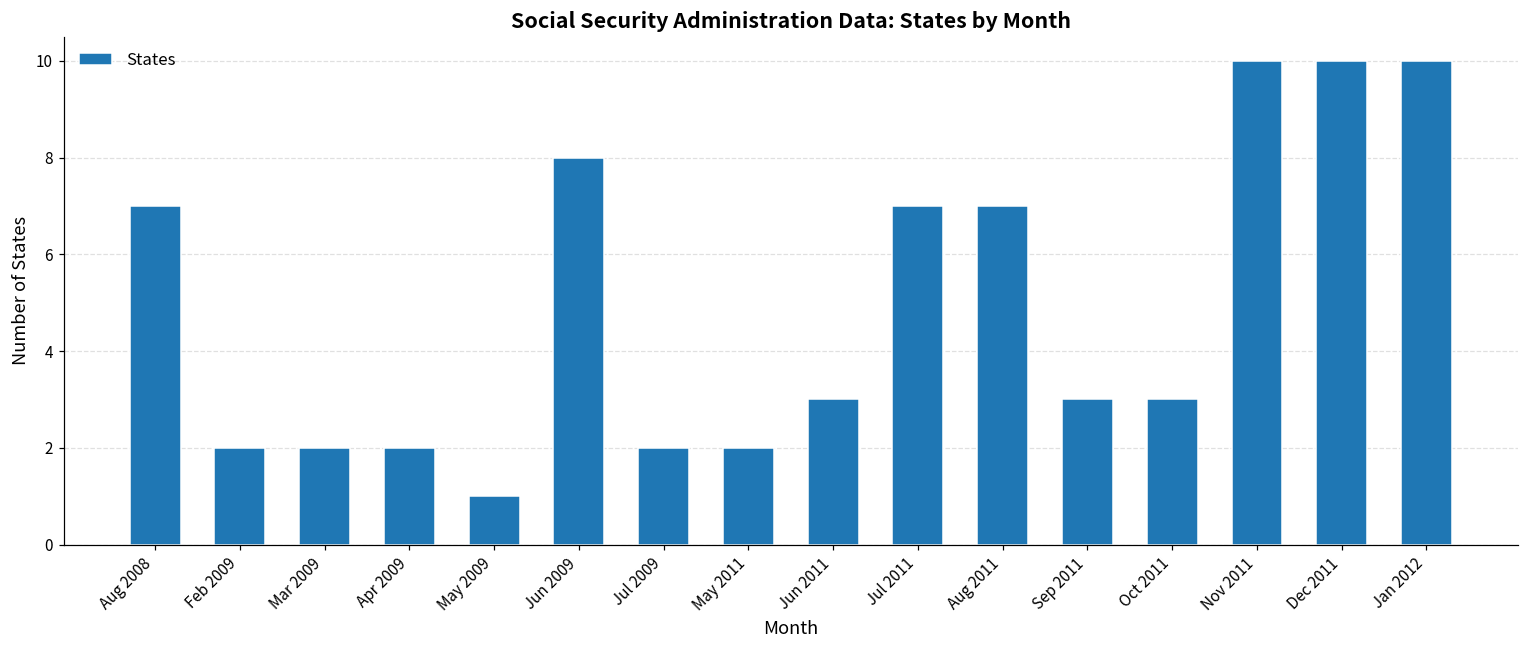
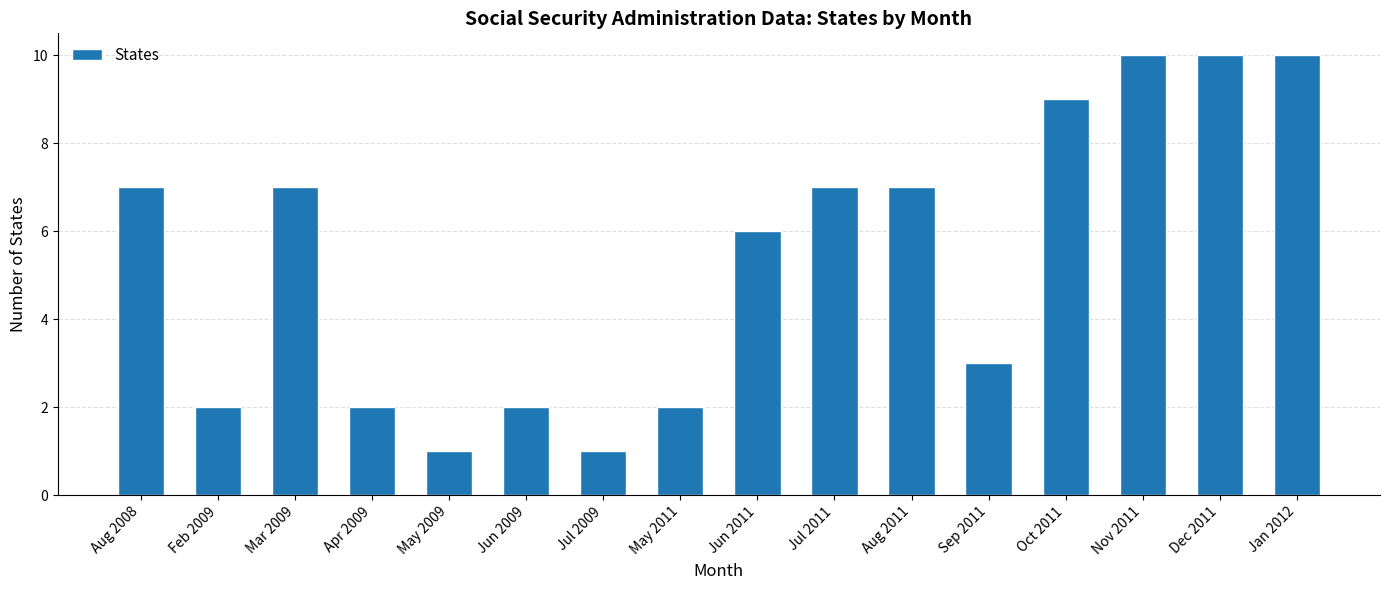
Mar 2009: 2 -> 7
Jun 2009: 8 -> 2
Jul 2009: 2 -> 1
Jun 2011: 3 -> 6
Oct 2011: 3 -> 9
